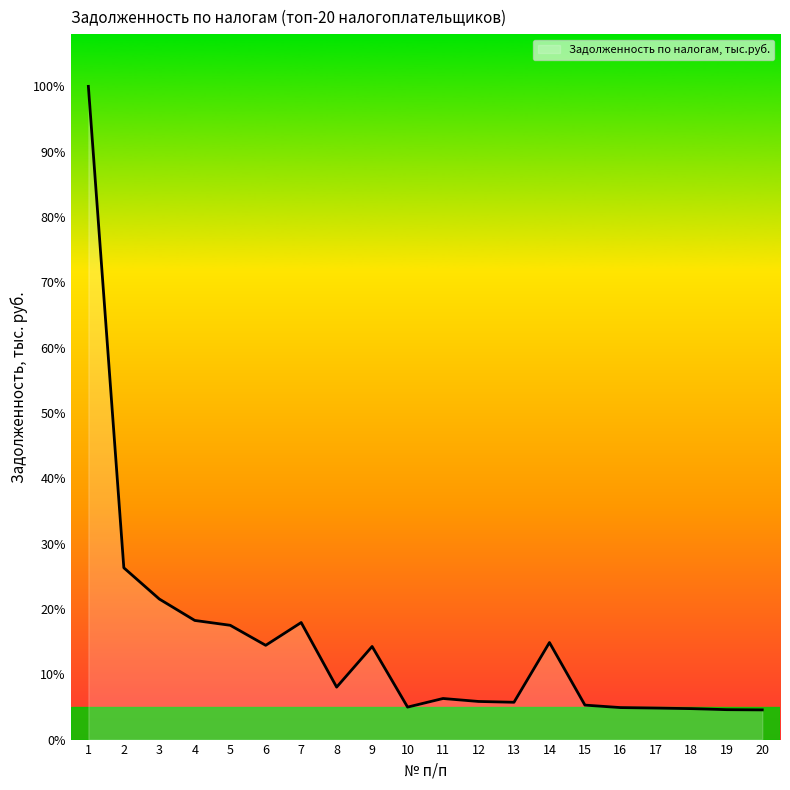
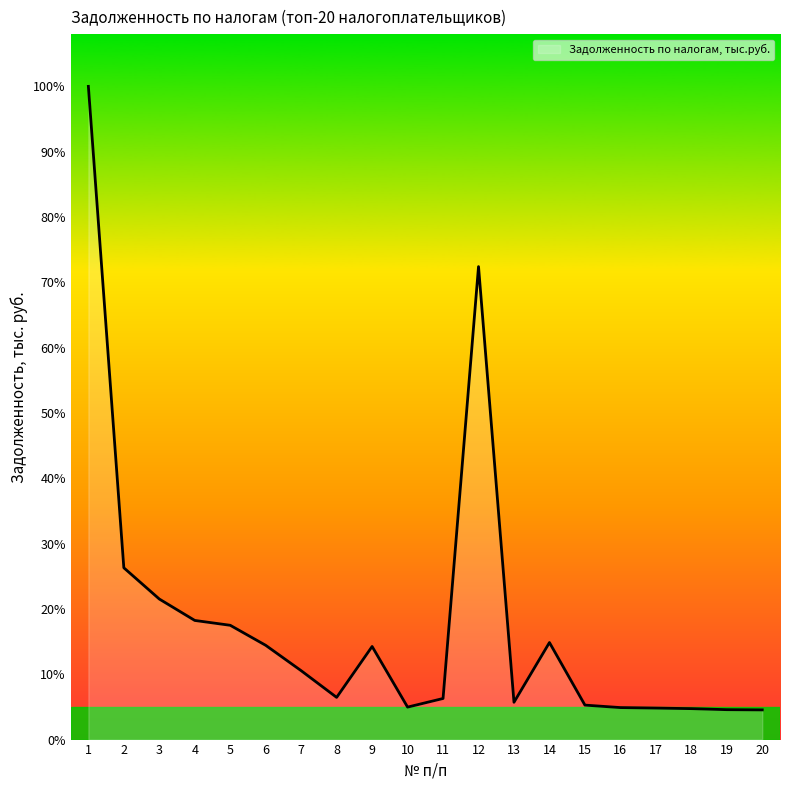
7: 18% -> 11%
8: 8% -> 6%
12: 6% -> 72%
